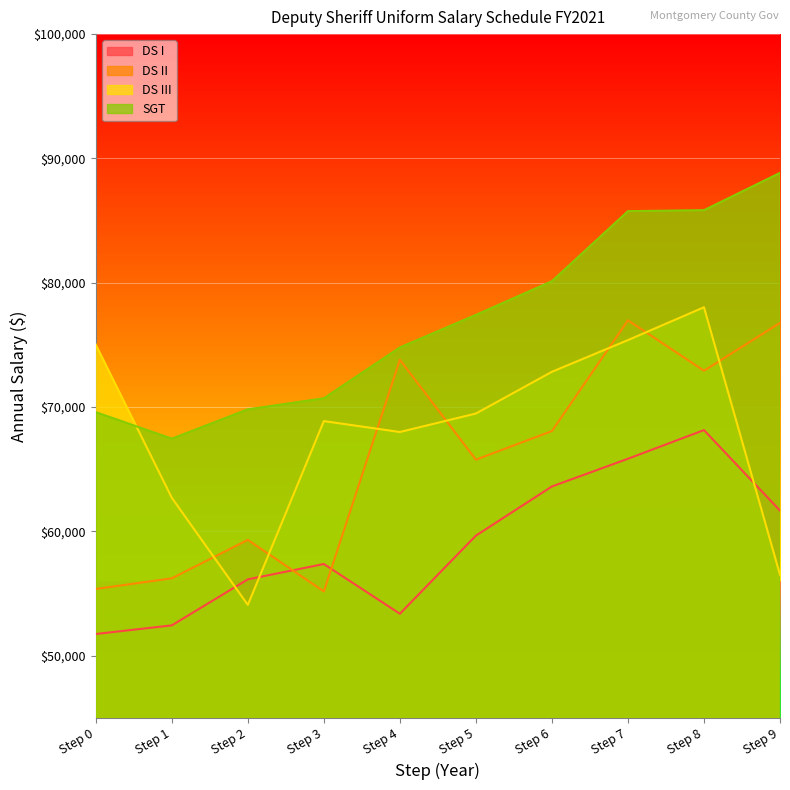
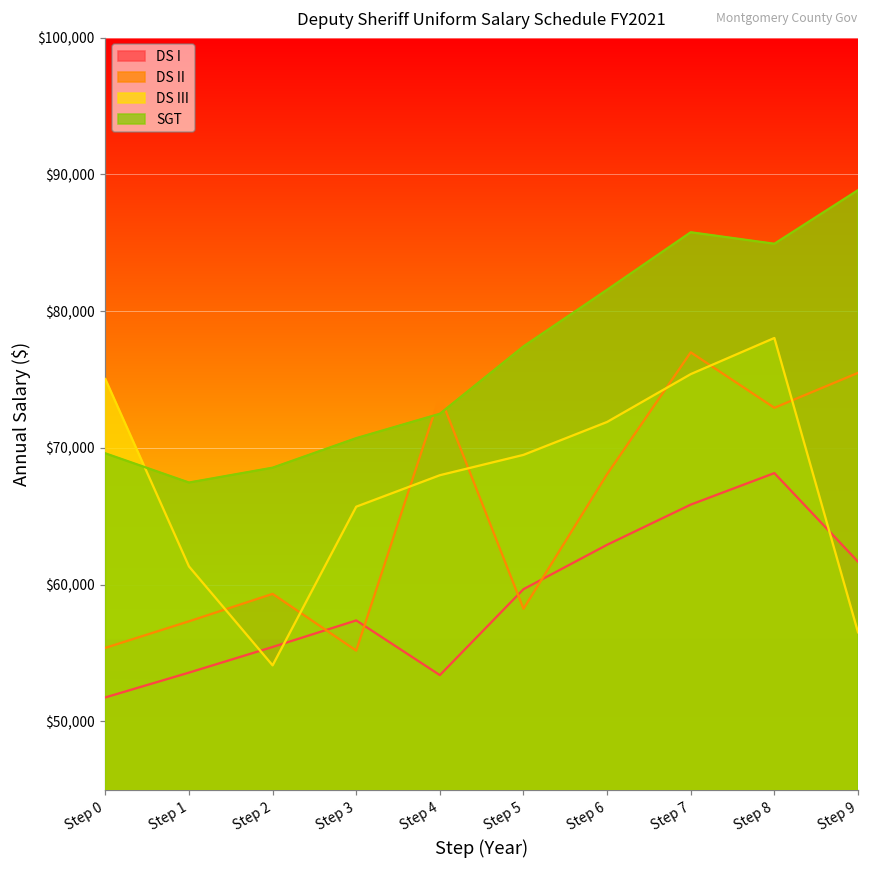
DS I, Step 1: $52,400 -> $53,600
DS II, Step 1: $56,200 -> $57,300
DS III, Step 1: $62,700 -> $61,300
DS I, Step 2: $56,200 -> $55,400
SGT, Step 2: $69,800 -> $68,500
DS III, Step 3: $68,900 -> $65,700
SGT, Step 4: $74,800 -> $72,500
DS II, Step 5: $65,800 -> $58,200
DS I, Step 6: $63,600 -> $62,900
DS III, Step 6: $72,800 -> $71,900
SGT, Step 6: $80,100 -> $81,600
SGT, Step 8: $85,800 -> $84,900
DS II, Step 9: $76,800 -> $75,500
